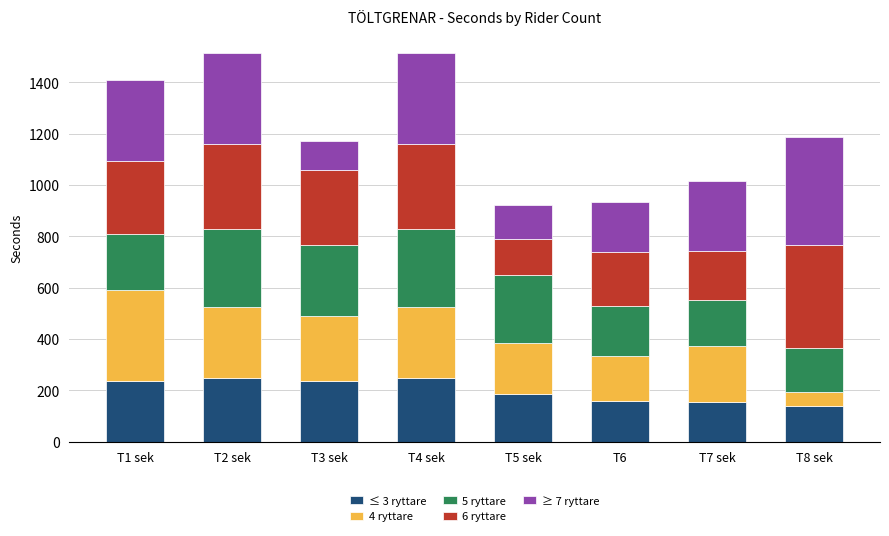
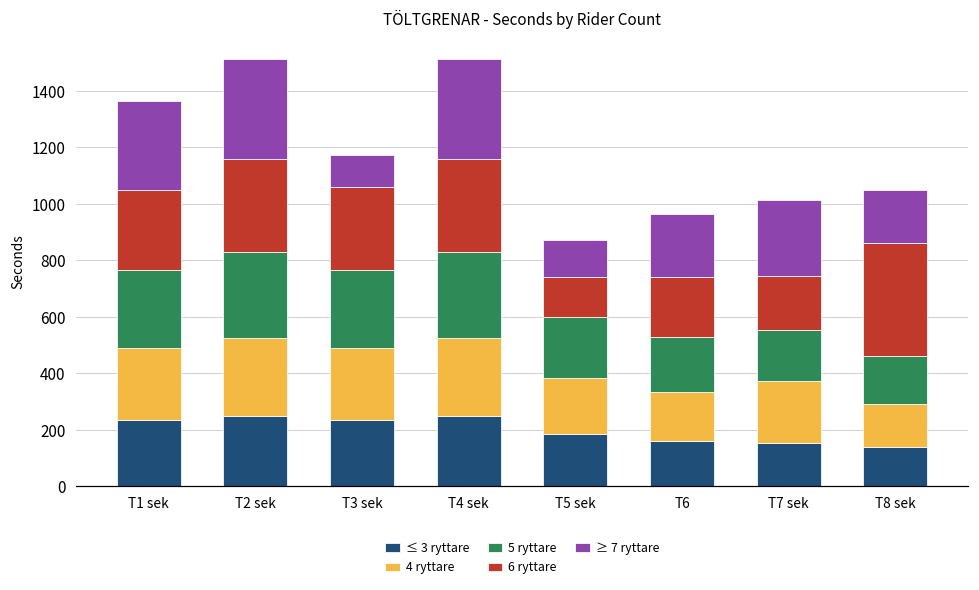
4 ryttare, T1 sek: 360 -> 260
5 ryttare, T1 sek: 220 -> 280
5 ryttare, T5 sek: 260 -> 220
≥ 7 ryttare, T6: 190 -> 230
4 ryttare, T8 sek: 50 -> 150
≥ 7 ryttare, T8 sek: 420 -> 190
